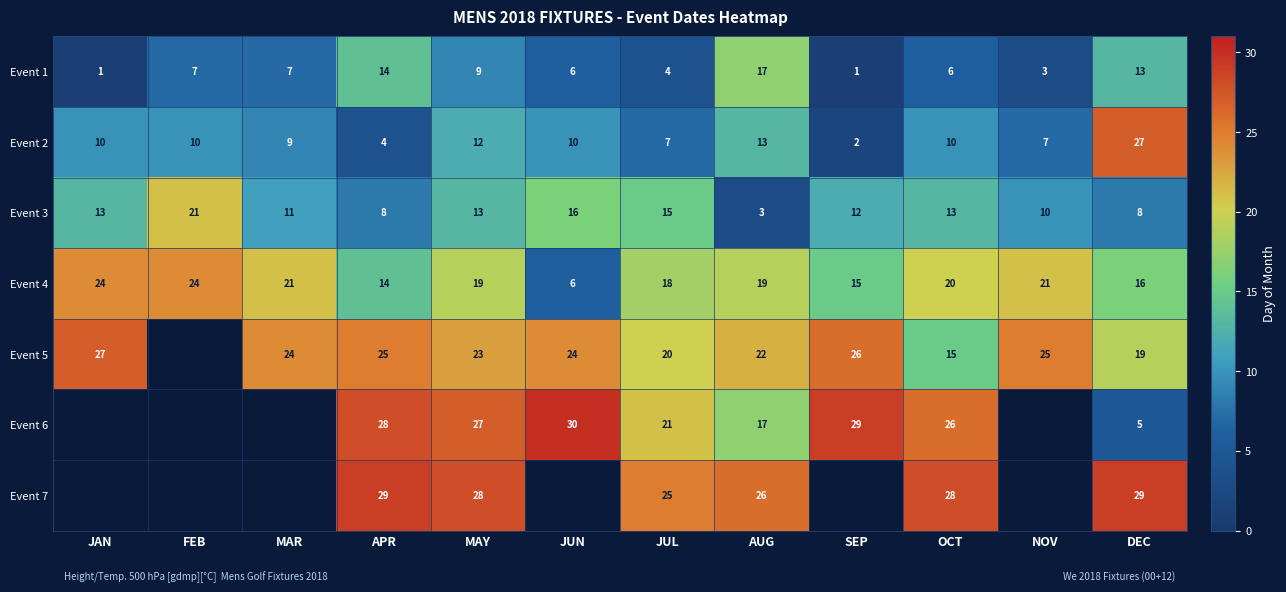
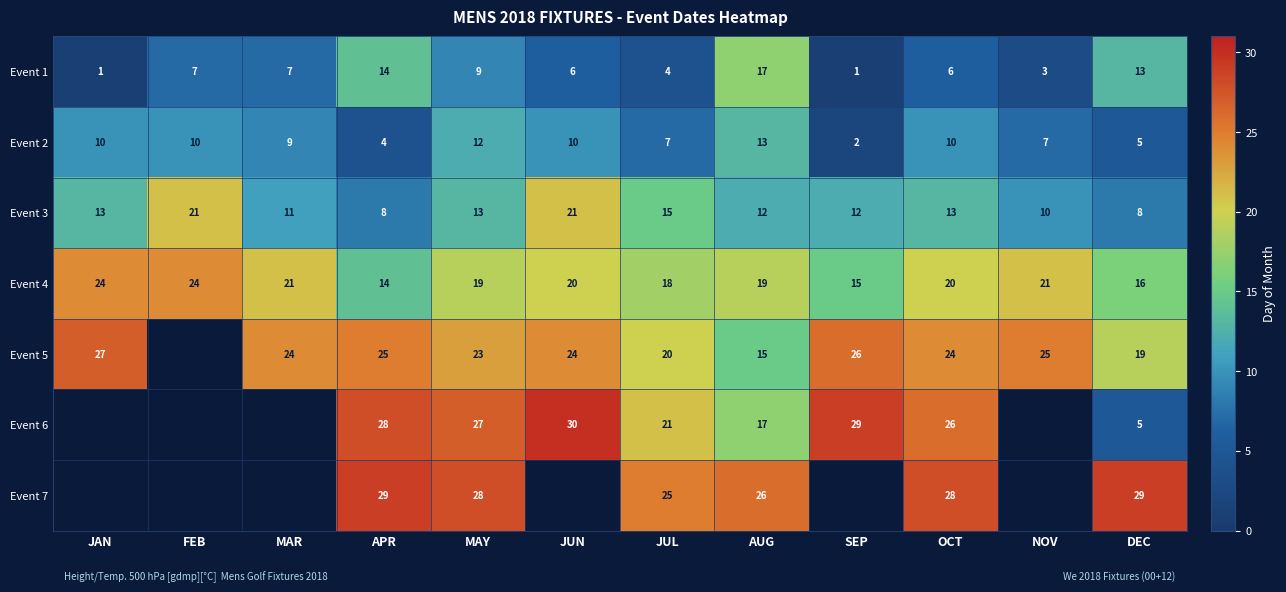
Event 2, DEC: 27 -> 5
Event 3, JUN: 16 -> 21
Event 3, AUG: 3 -> 12
Event 4, JUN: 6 -> 20
Event 5, AUG: 22 -> 15
Event 5, OCT: 15 -> 24
